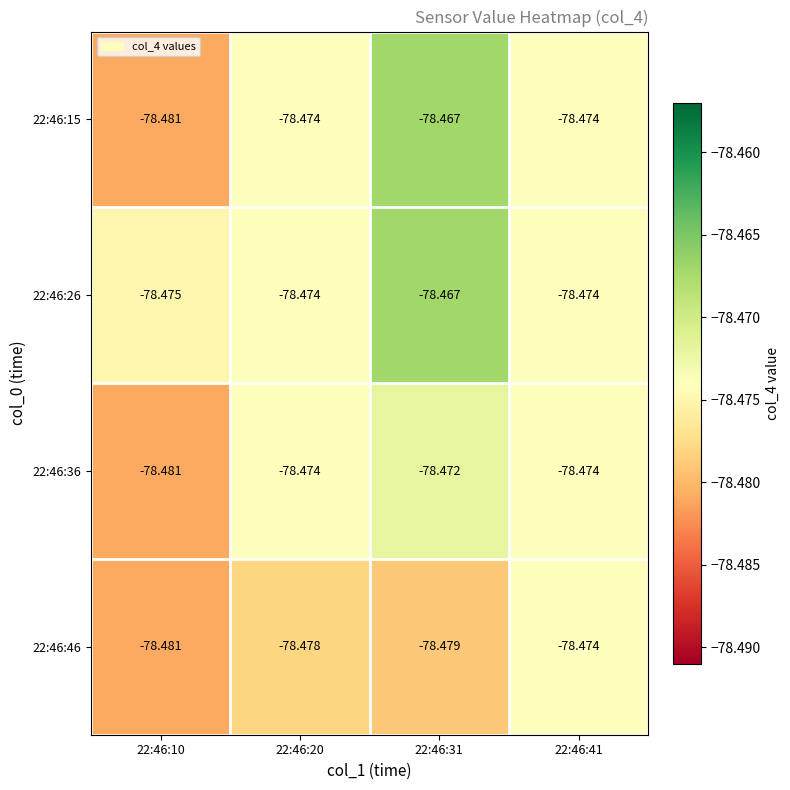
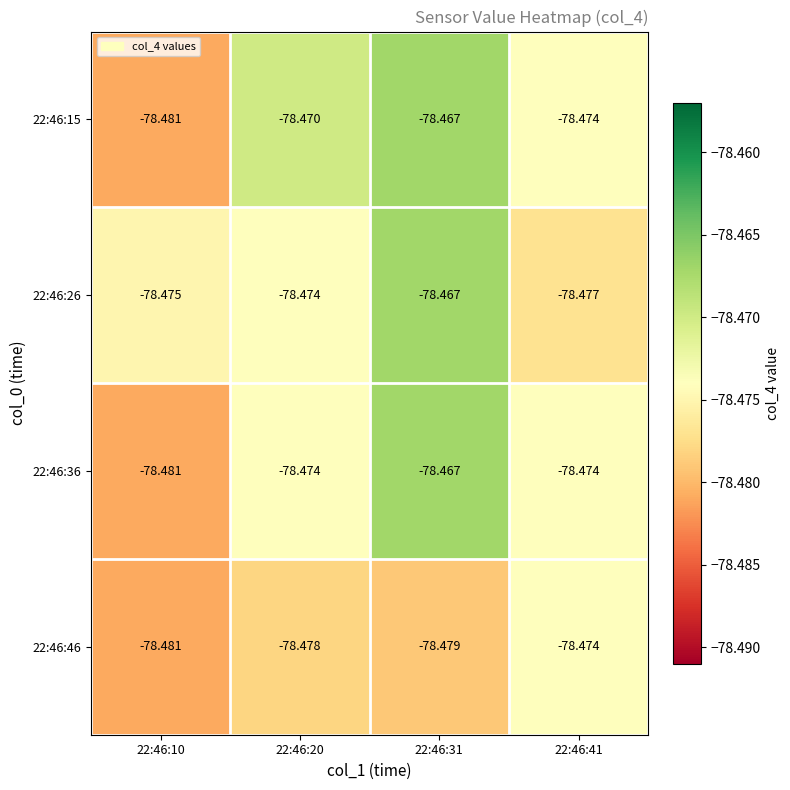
22:46:15, 22:46:20: -78.474 -> -78.470
22:46:26, 22:46:41: -78.474 -> -78.477
22:46:36, 22:46:31: -78.472 -> -78.467
